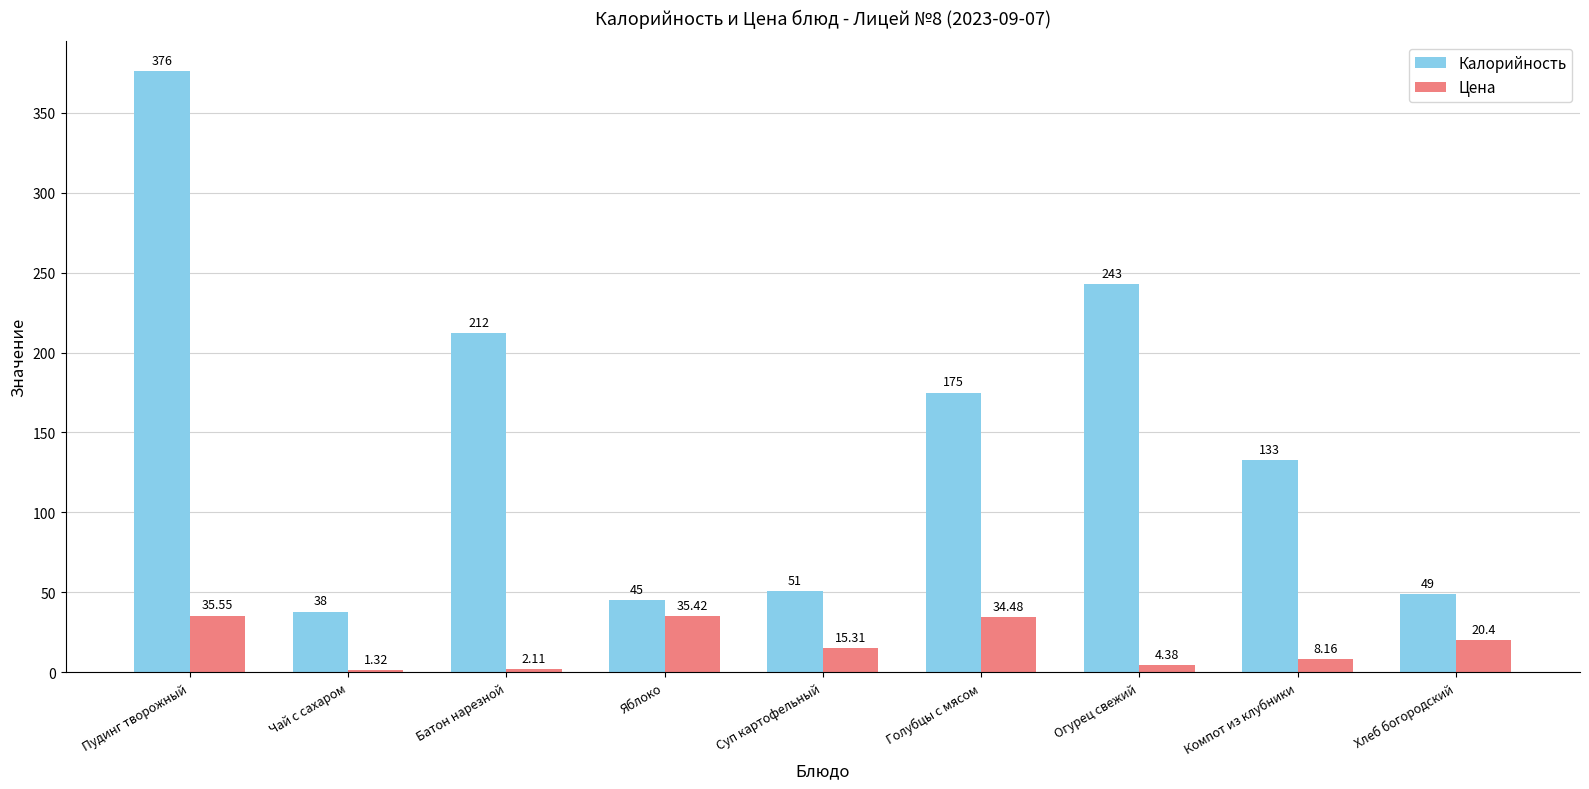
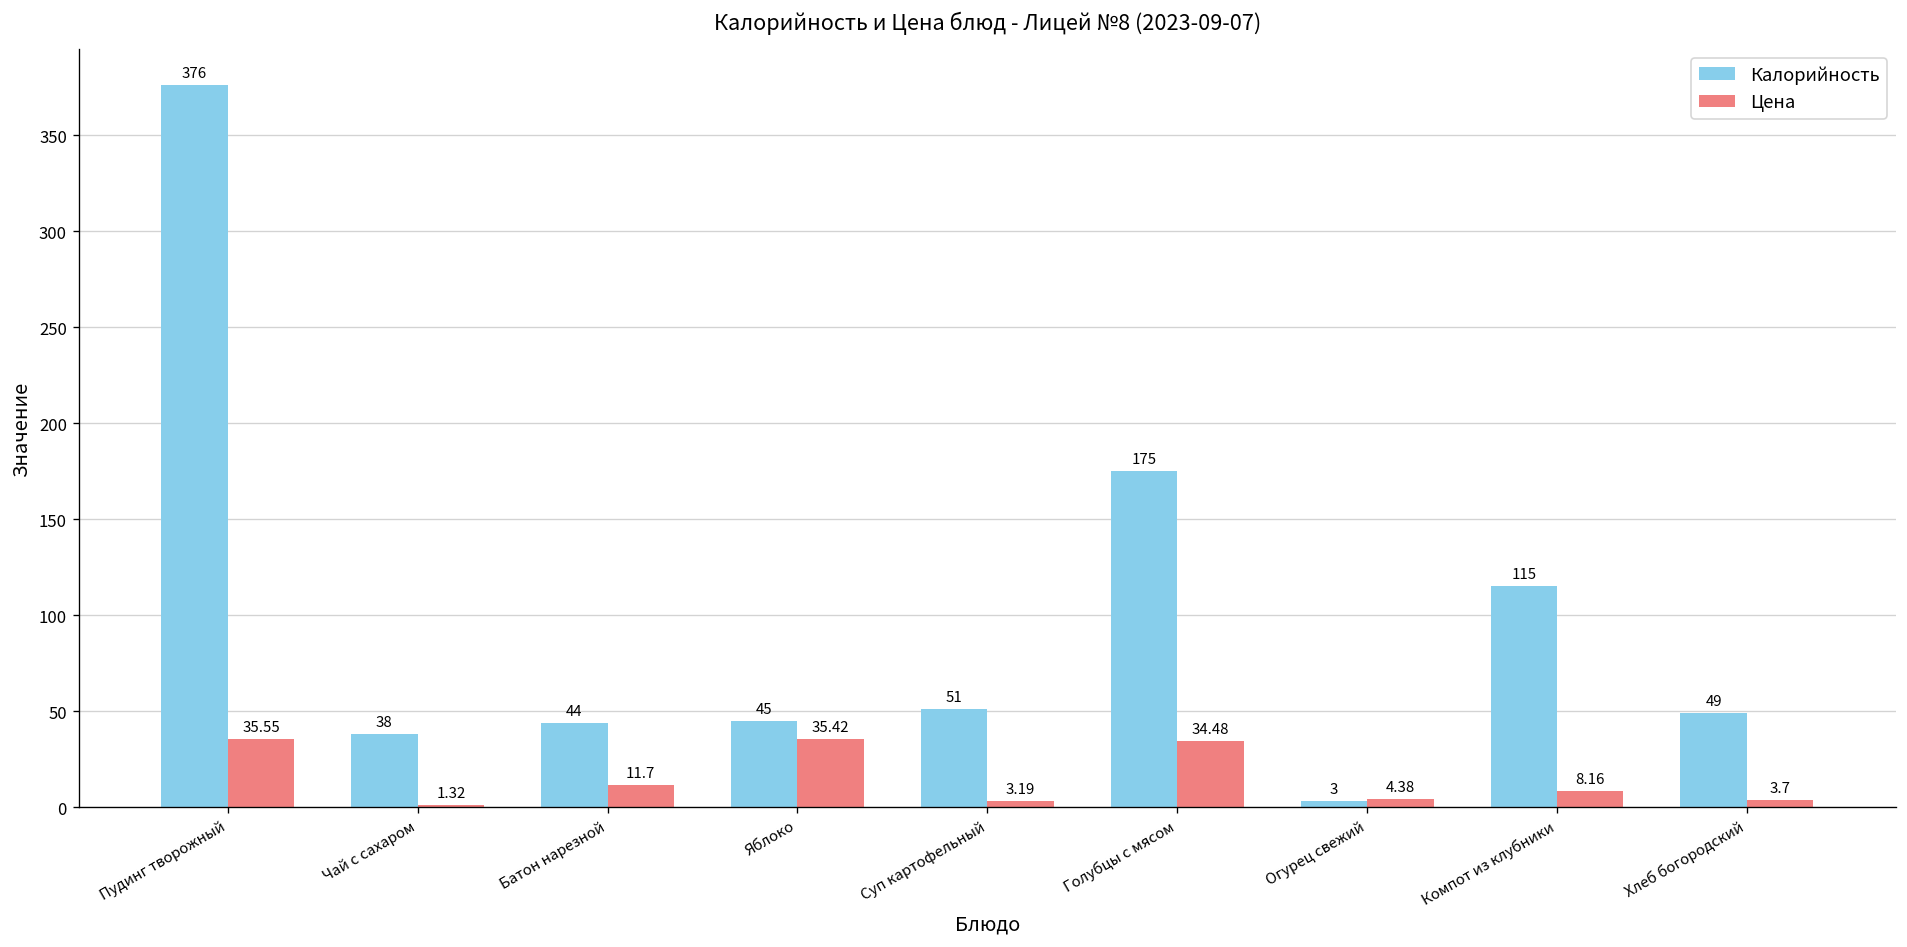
Калорийность, Батон нарезной: 212 -> 44
Цена, Батон нарезной: 2.11 -> 11.7
Цена, Суп картофельный: 15.31 -> 3.19
Калорийность, Огурец свежий: 243 -> 3
Калорийность, Компот из клубники: 133 -> 115
Цена, Хлеб богородский: 20.4 -> 3.7
